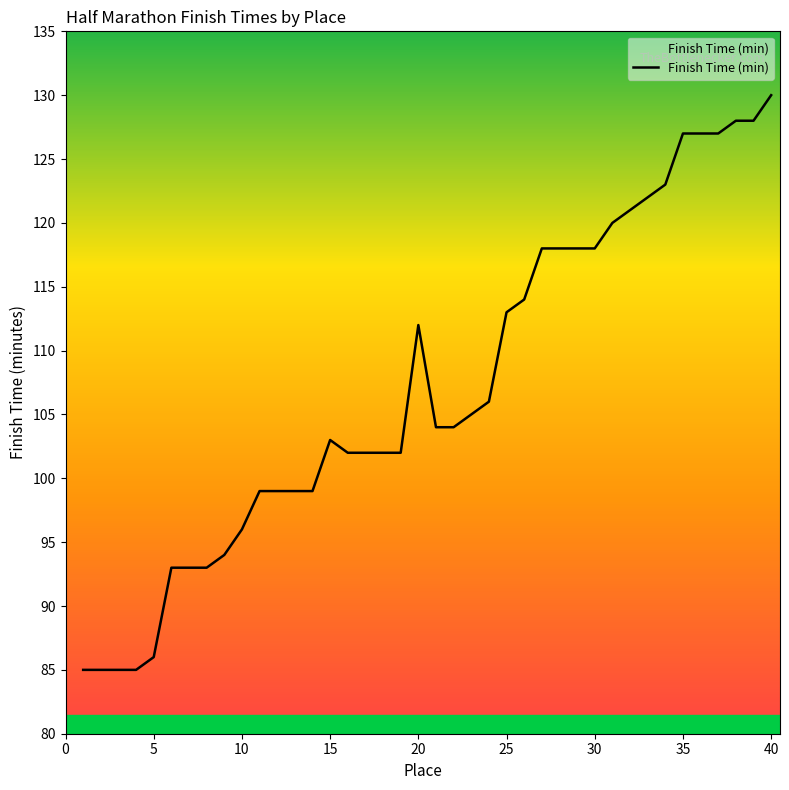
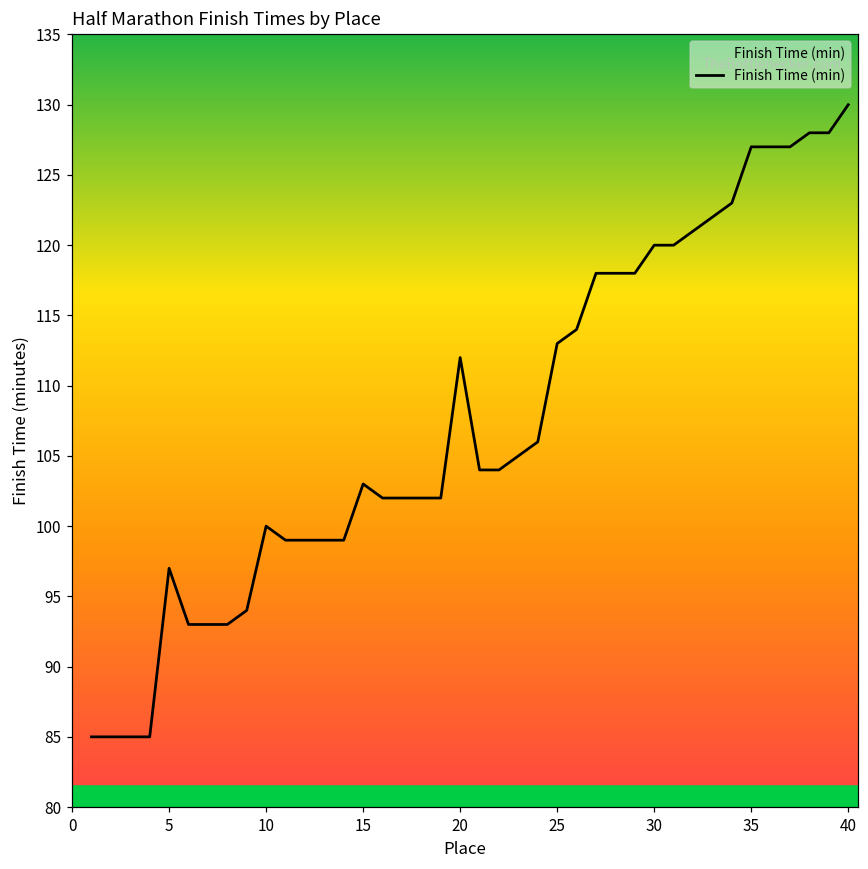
5: 86 -> 97
10: 96 -> 100
30: 118 -> 120
